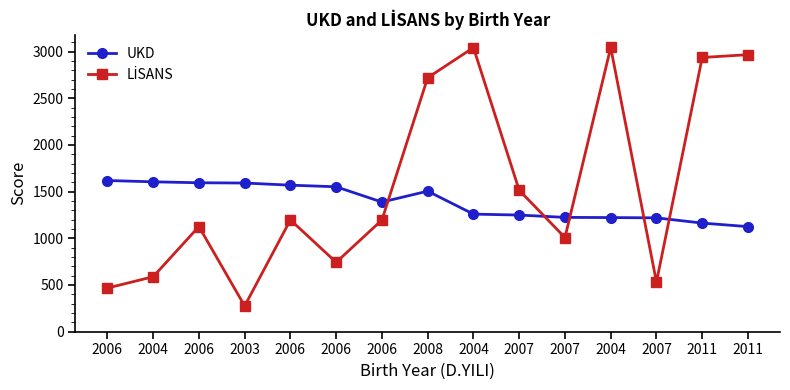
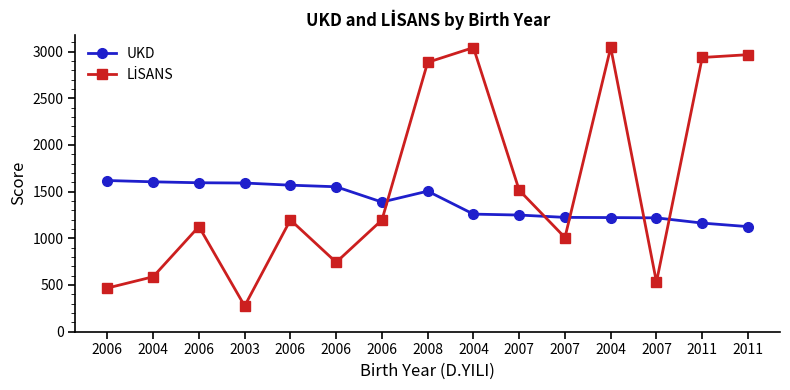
LİSANS, 2008: 2700 -> 2900
